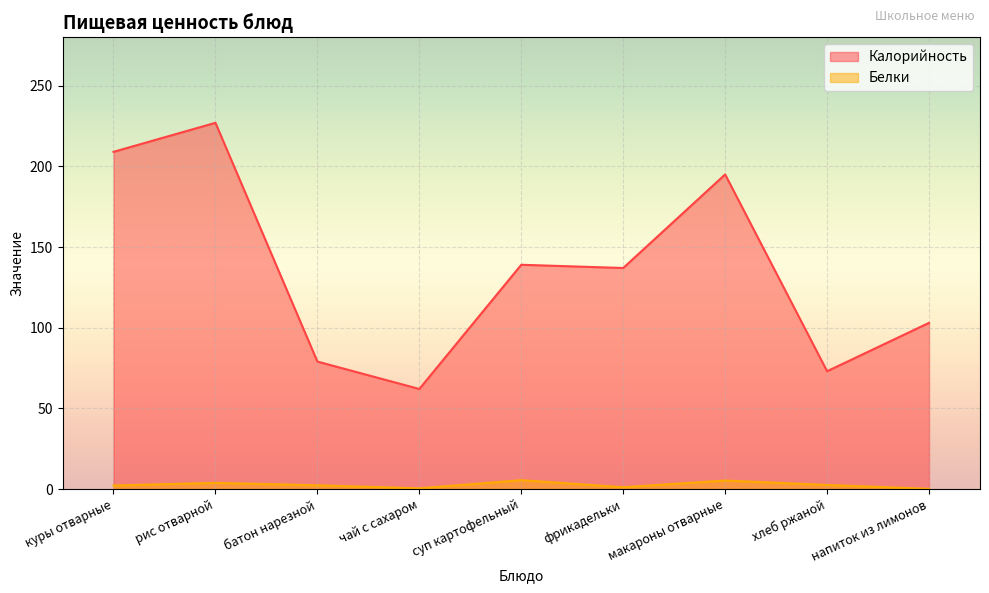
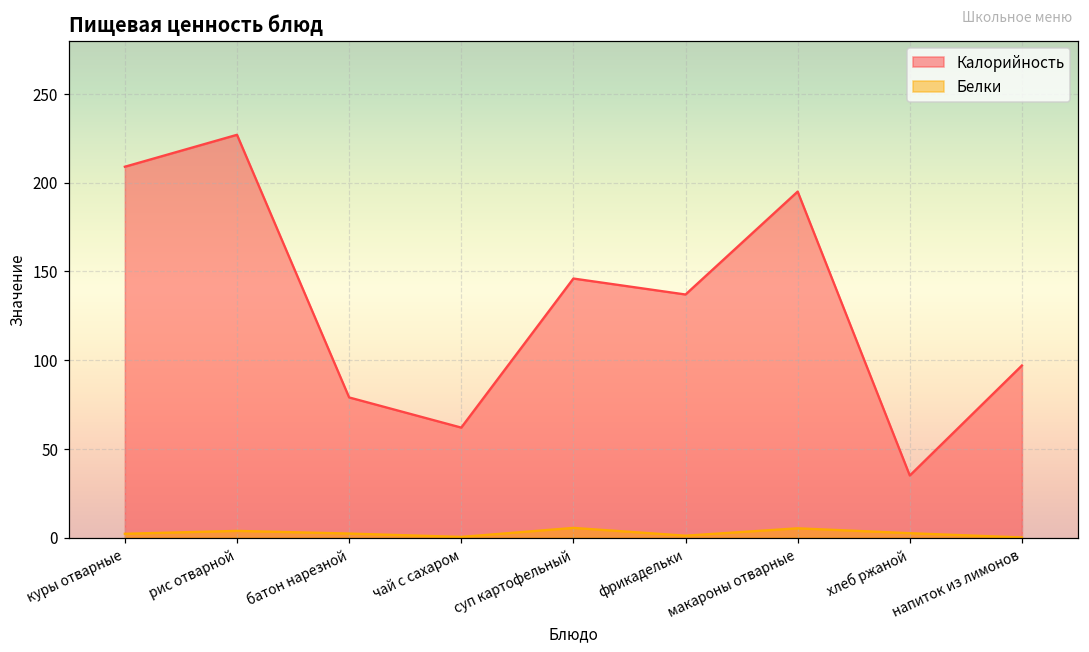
Калорийность, суп картофельный: 139 -> 146
Калорийность, хлеб ржаной: 73 -> 35
Калорийность, напиток из лимонов: 103 -> 97
